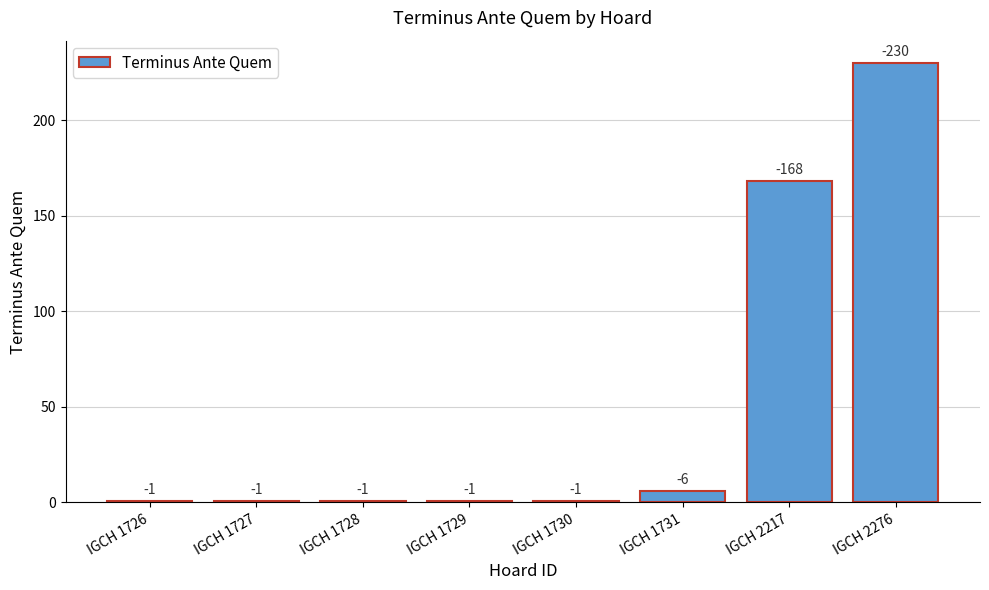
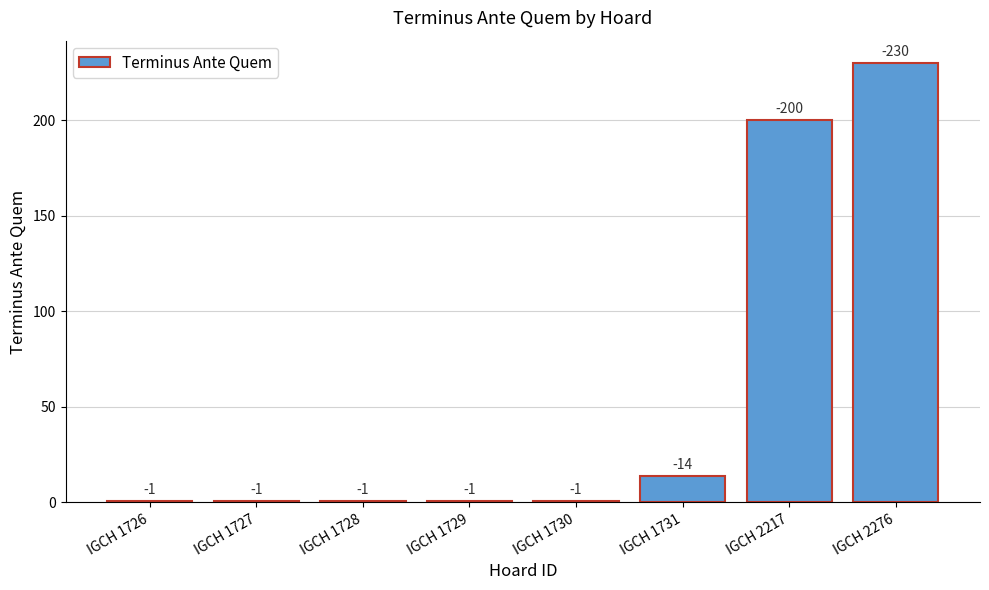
IGCH 1731: -6 -> -14
IGCH 2217: -168 -> -200
